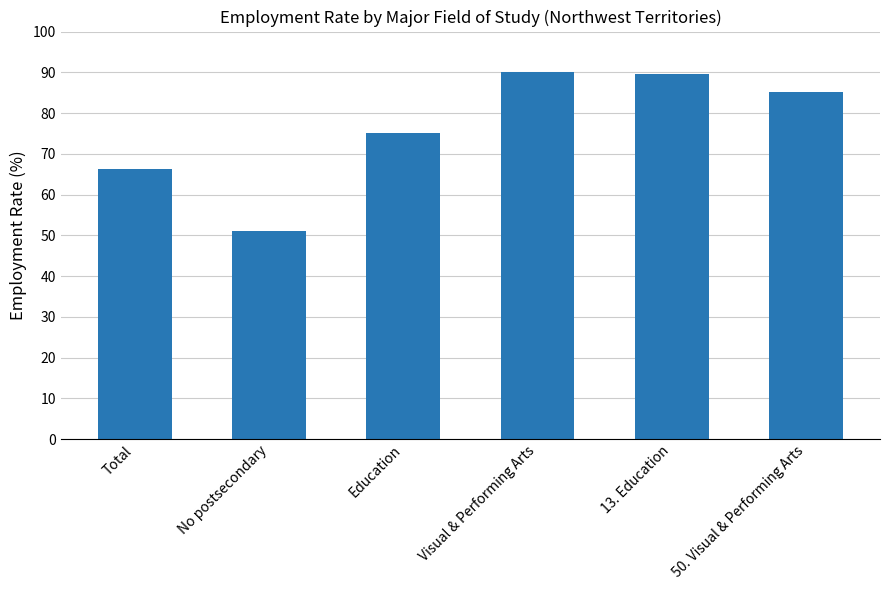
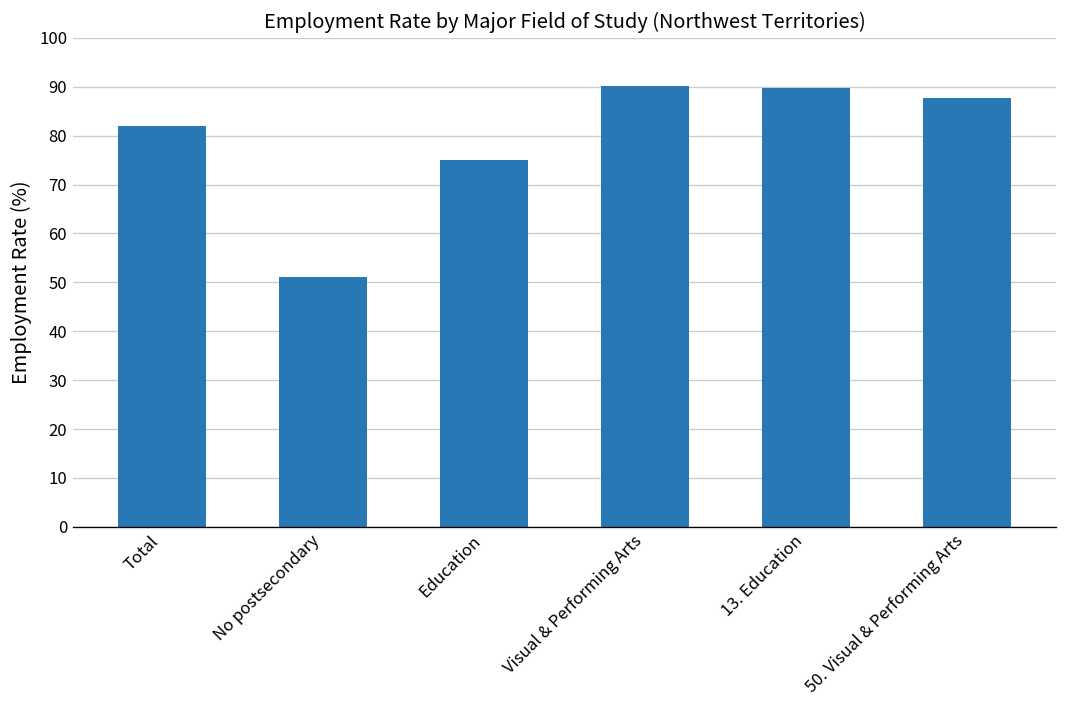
Total: 66 -> 82
50. Visual & Performing Arts: 85 -> 88
